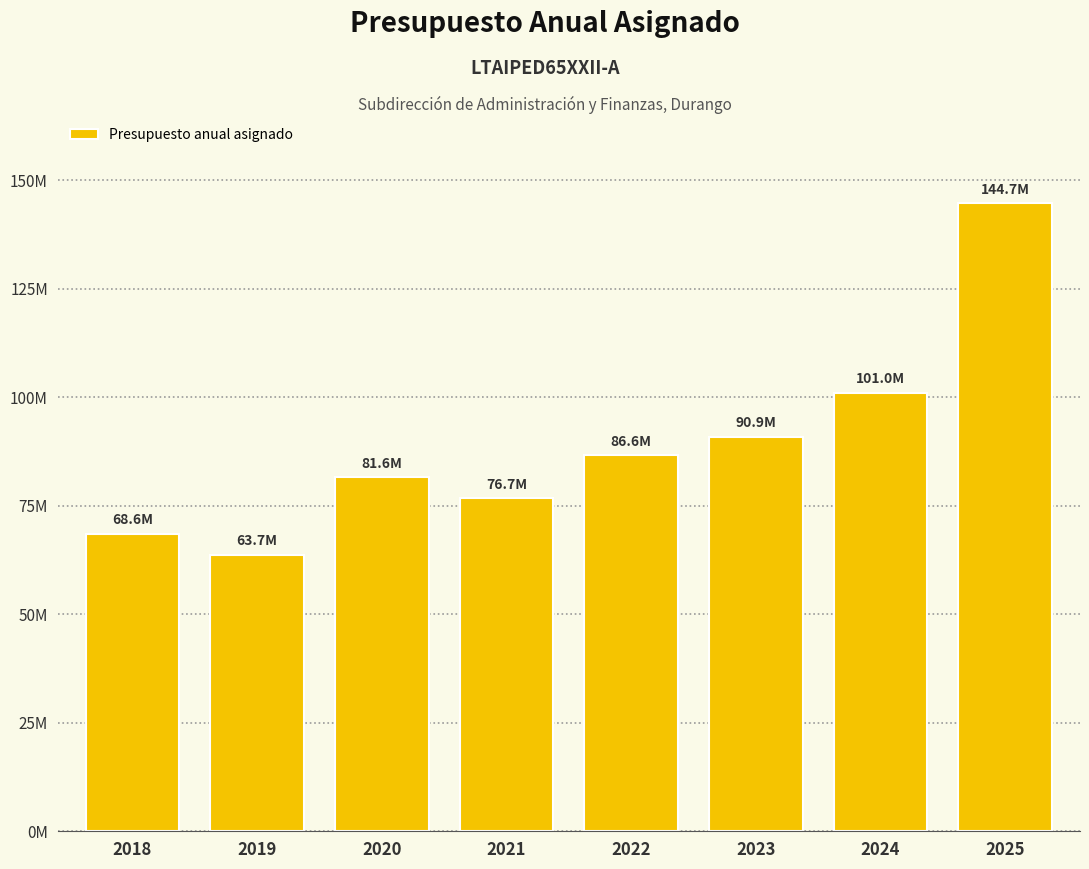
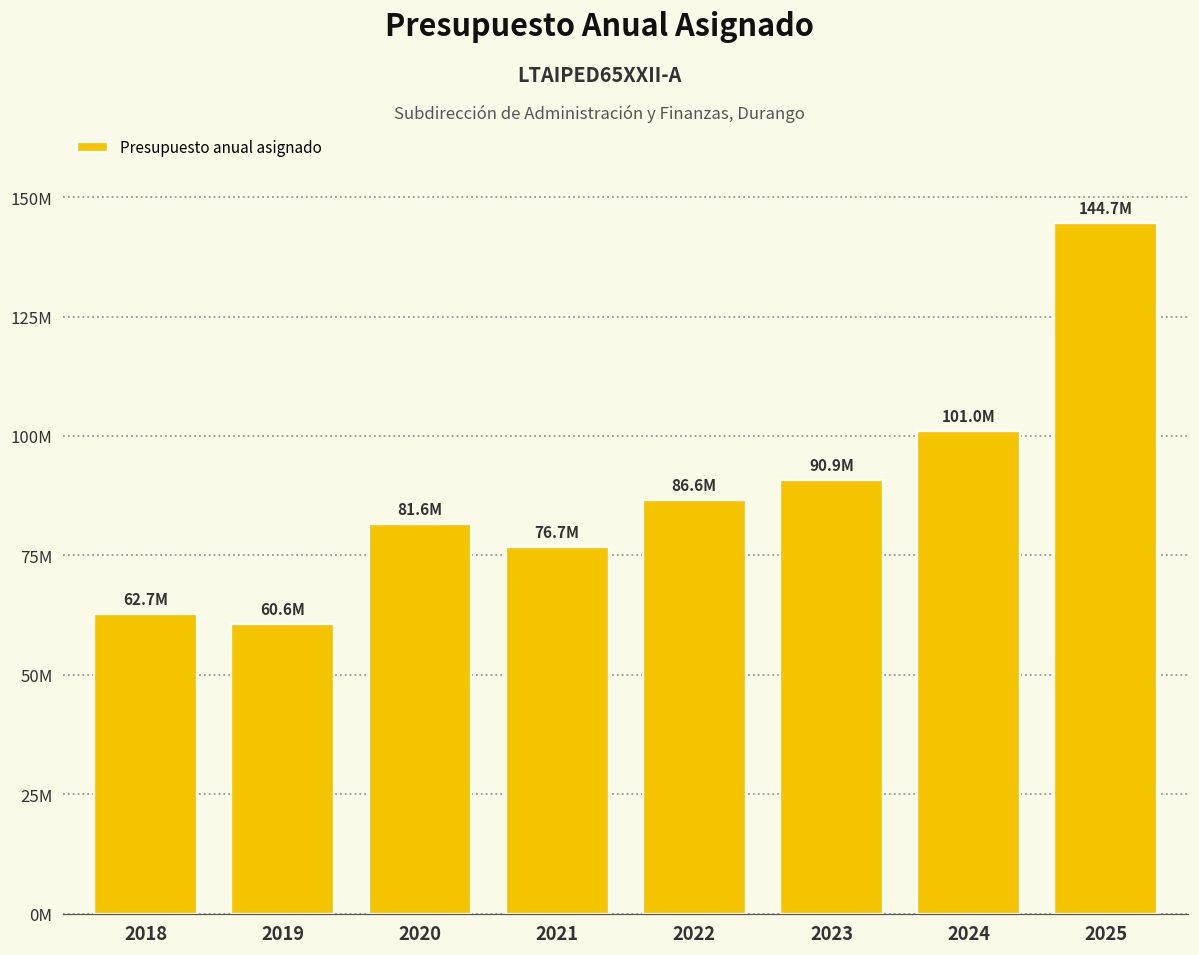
2018: 68.6M -> 62.7M
2019: 63.7M -> 60.6M
